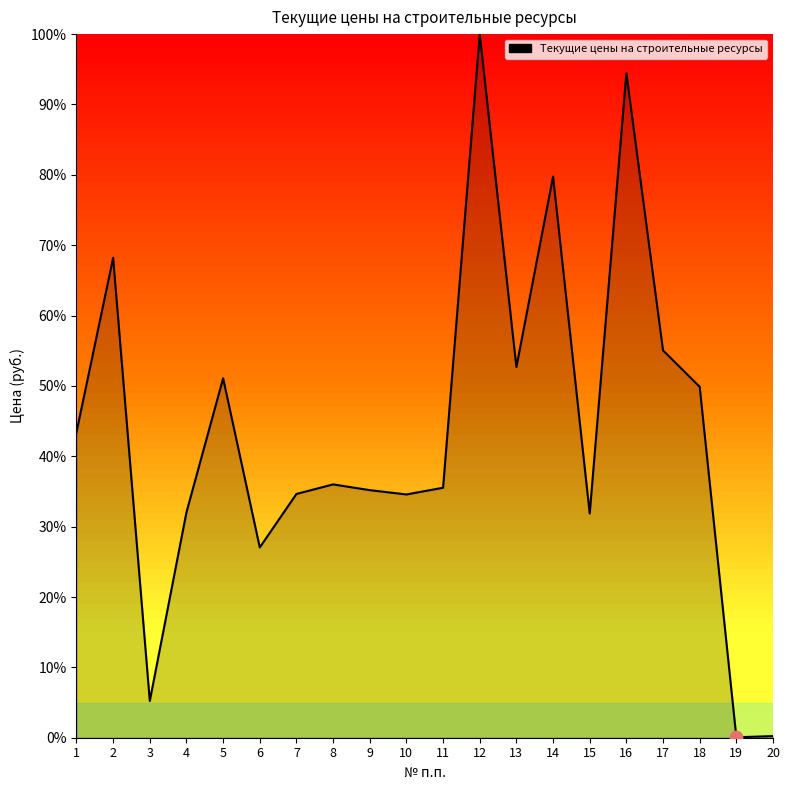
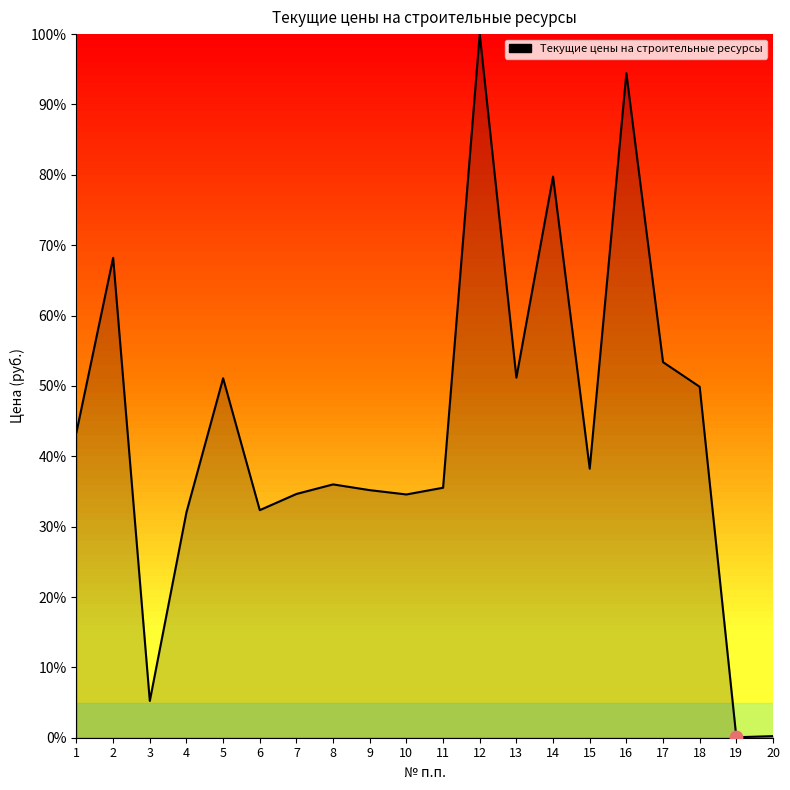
Текущие цены на строительные ресурсы, 6: 27% -> 32%
Текущие цены на строительные ресурсы, 13: 53% -> 51%
Текущие цены на строительные ресурсы, 15: 32% -> 38%
Текущие цены на строительные ресурсы, 17: 55% -> 53%
